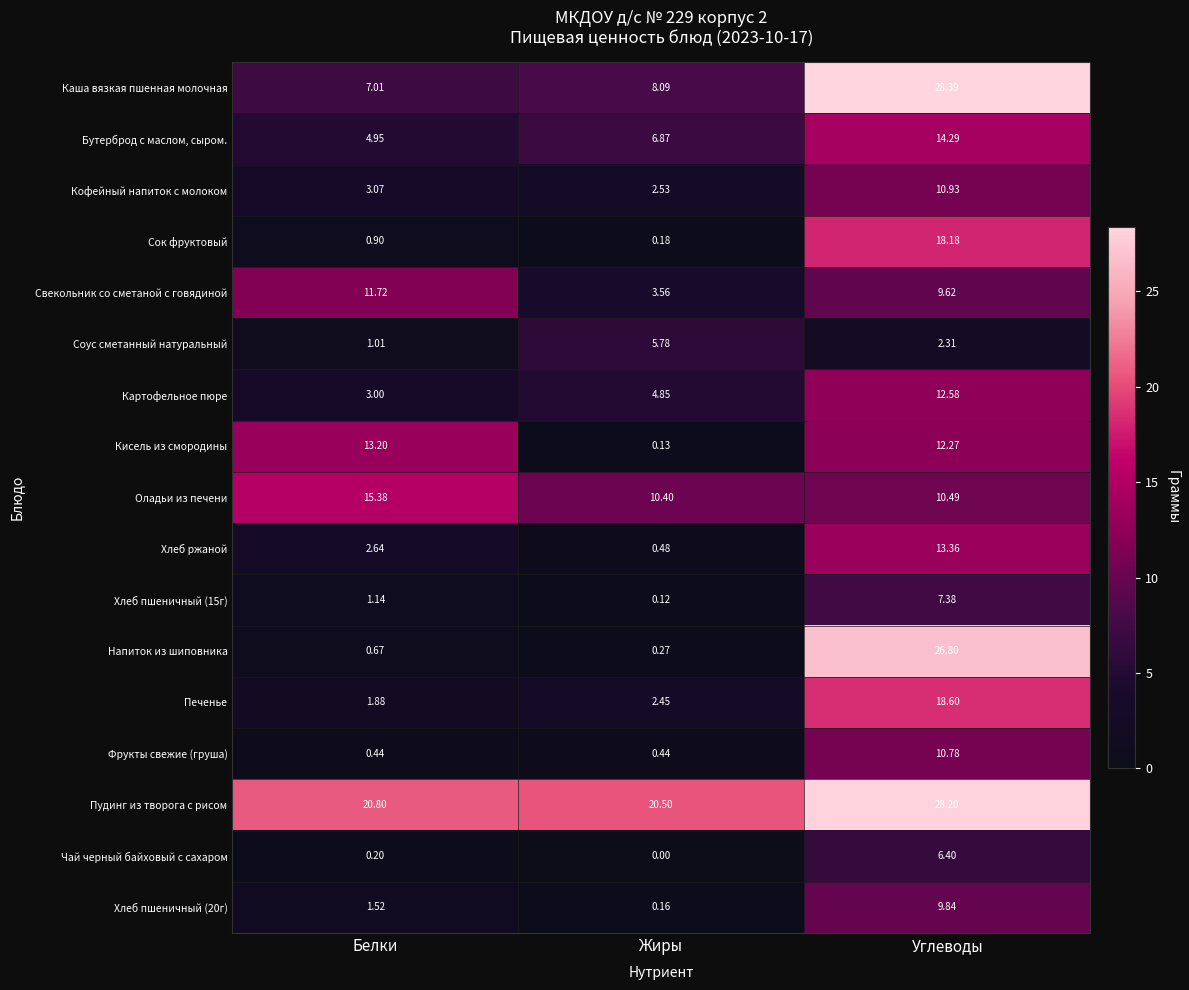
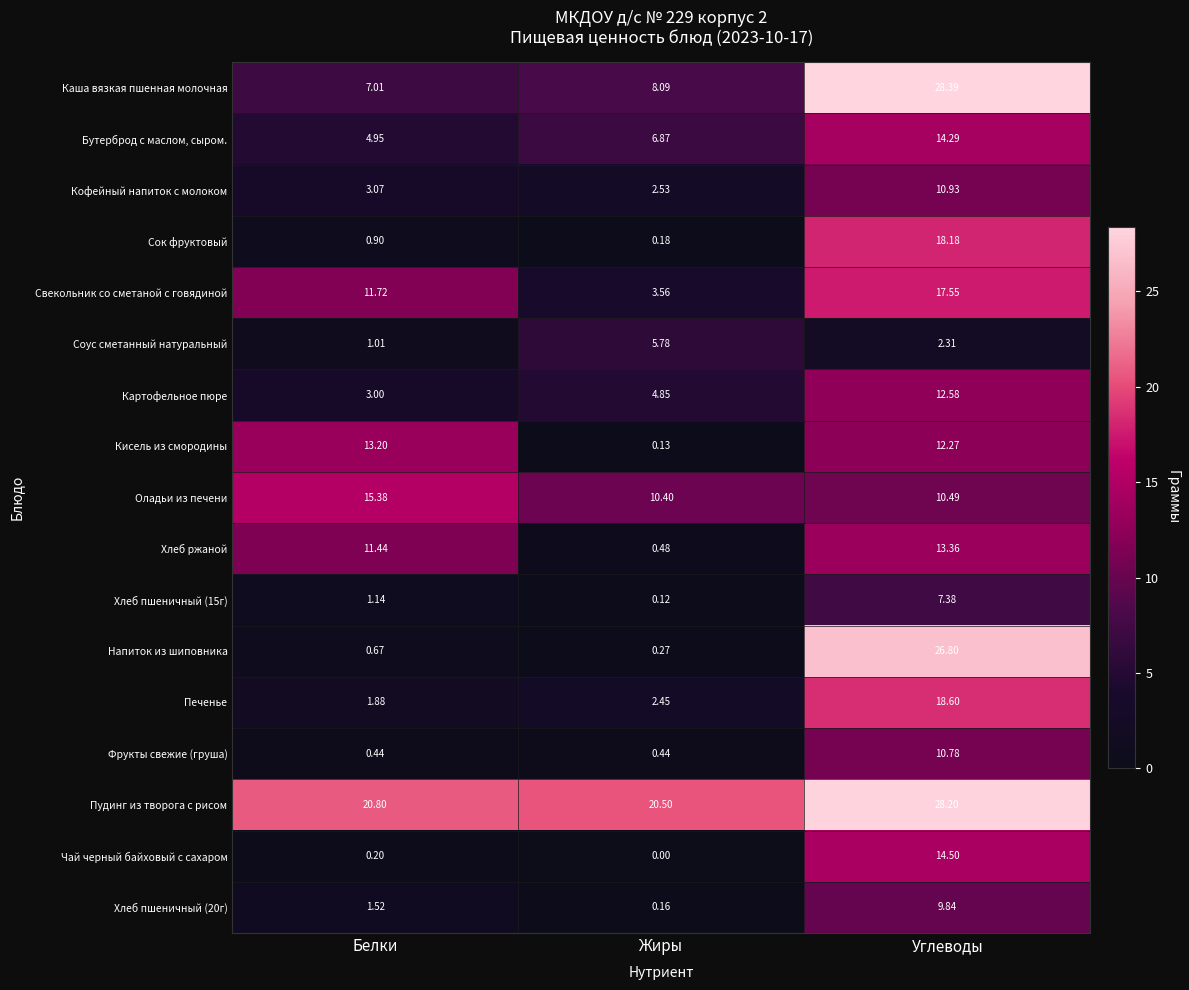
Свекольник со сметаной с говядиной, Углеводы: 9.62 -> 17.55
Хлеб ржаной, Белки: 2.64 -> 11.44
Чай черный байховый с сахаром, Углеводы: 6.40 -> 14.50
